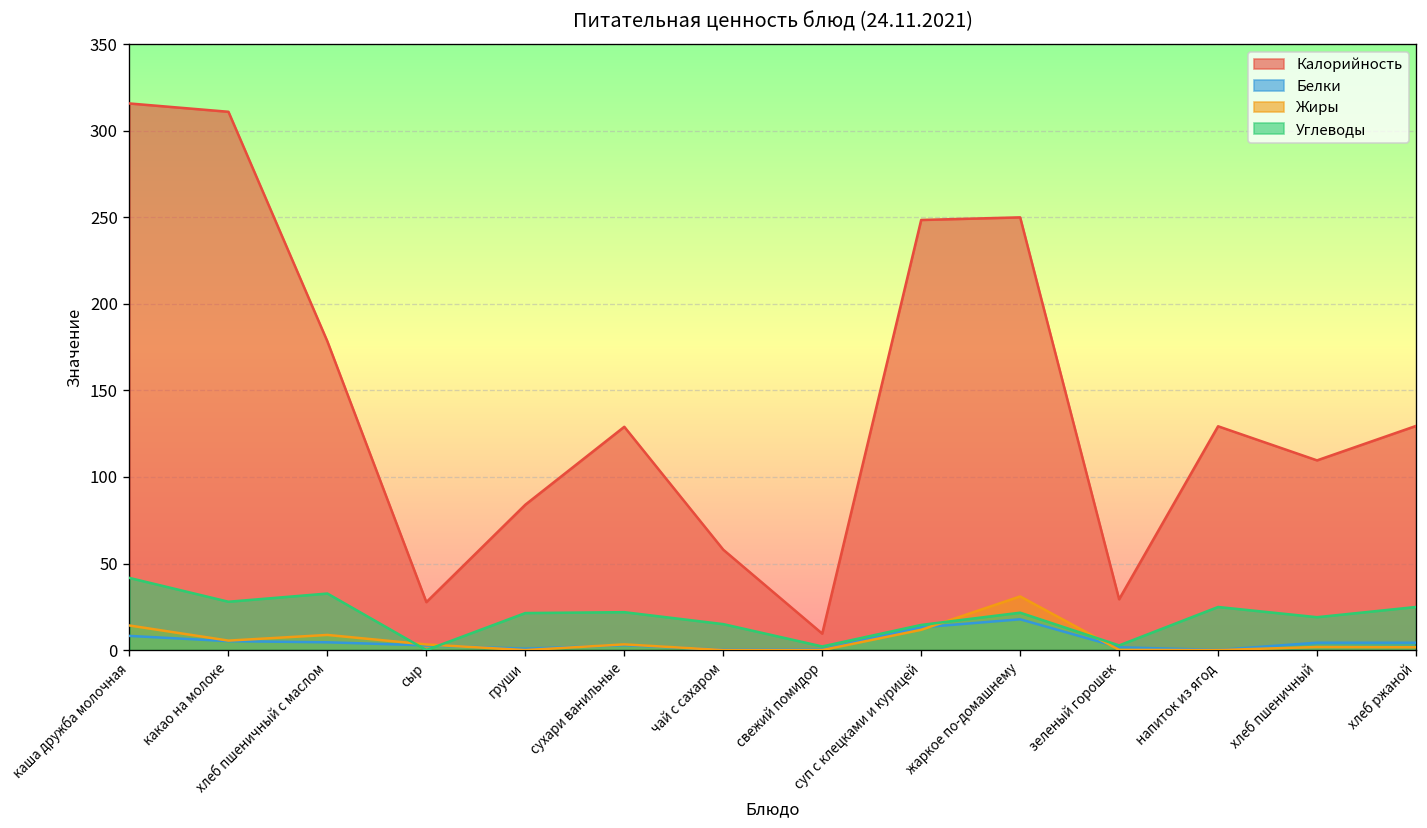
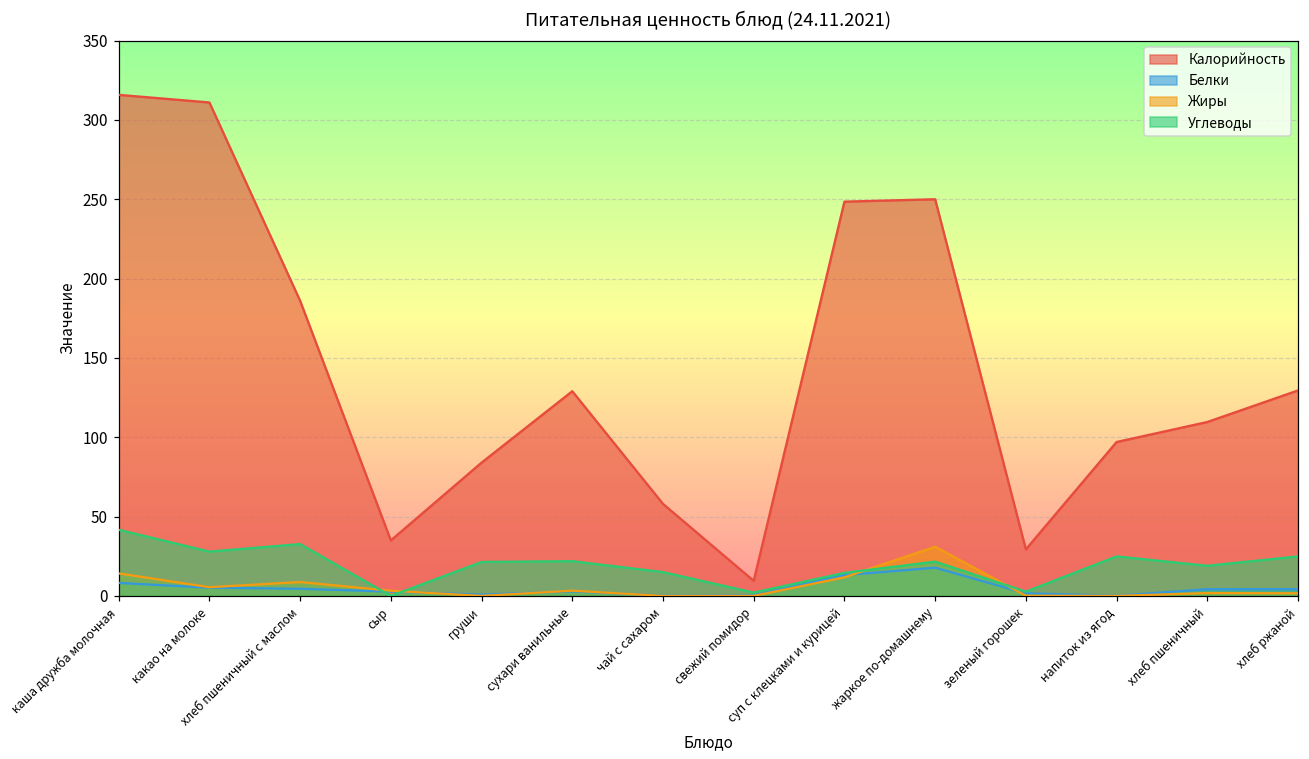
Калорийность, хлеб пшеничный с маслом: 178 -> 186
Калорийность, сыр: 28 -> 35
Калорийность, напиток из ягод: 129 -> 97
